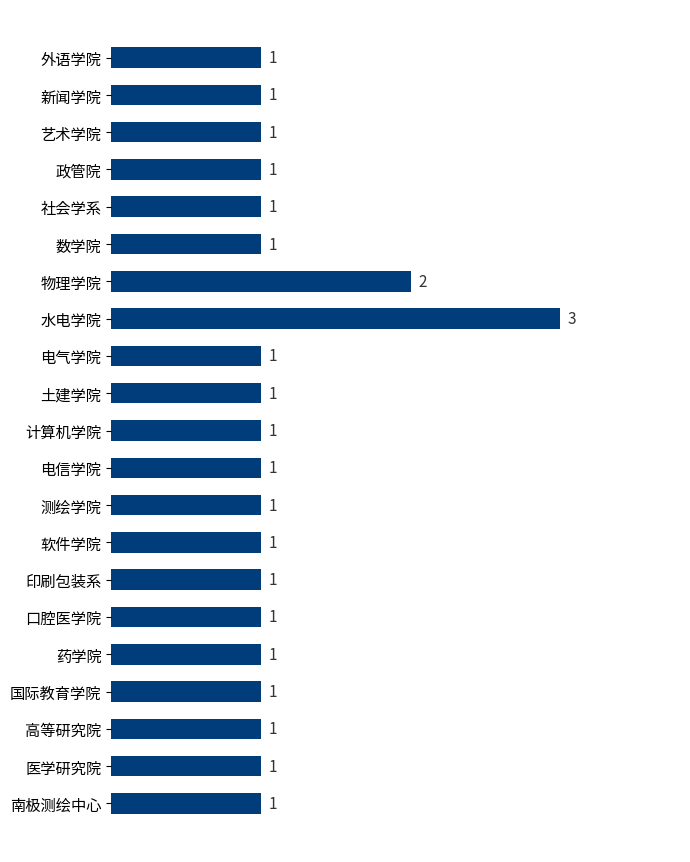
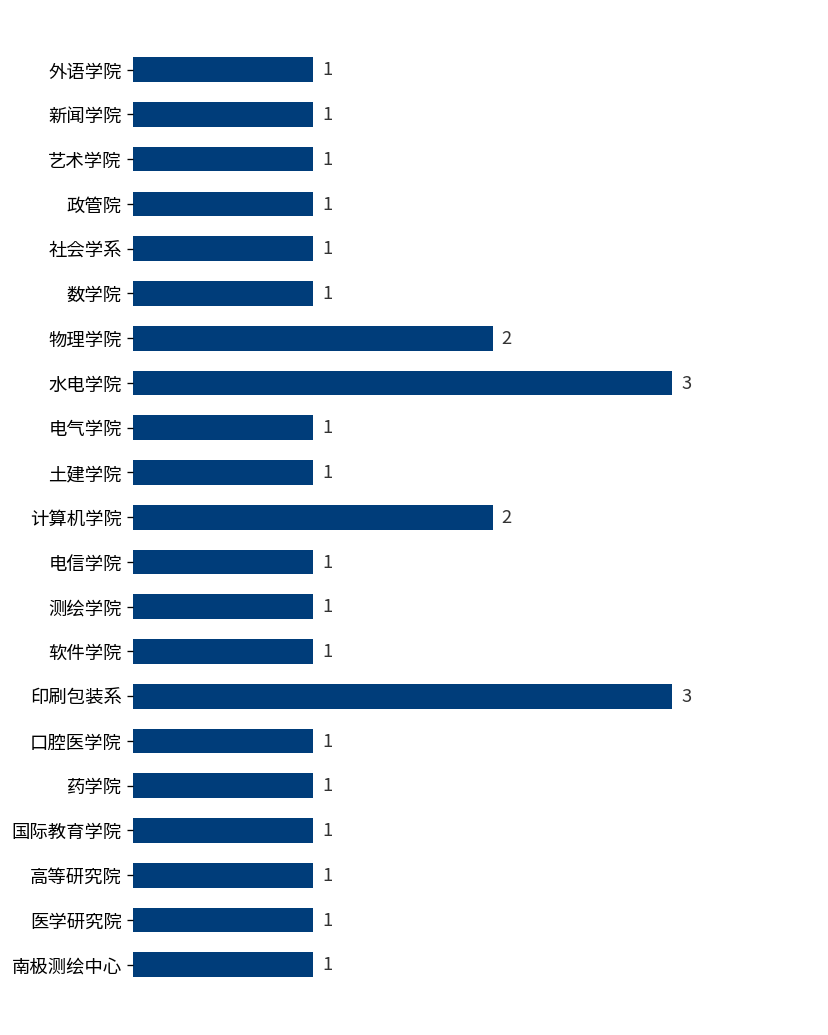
计算机学院: 1 -> 2
印刷包装系: 1 -> 3
